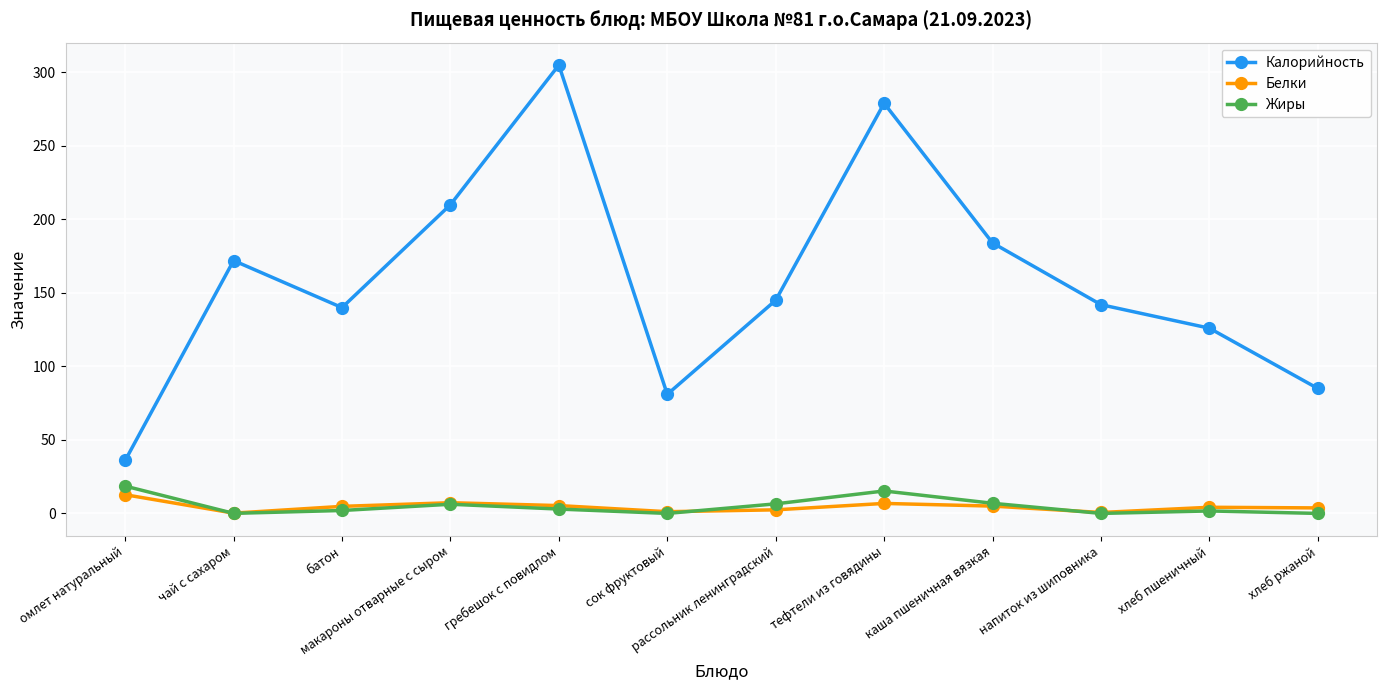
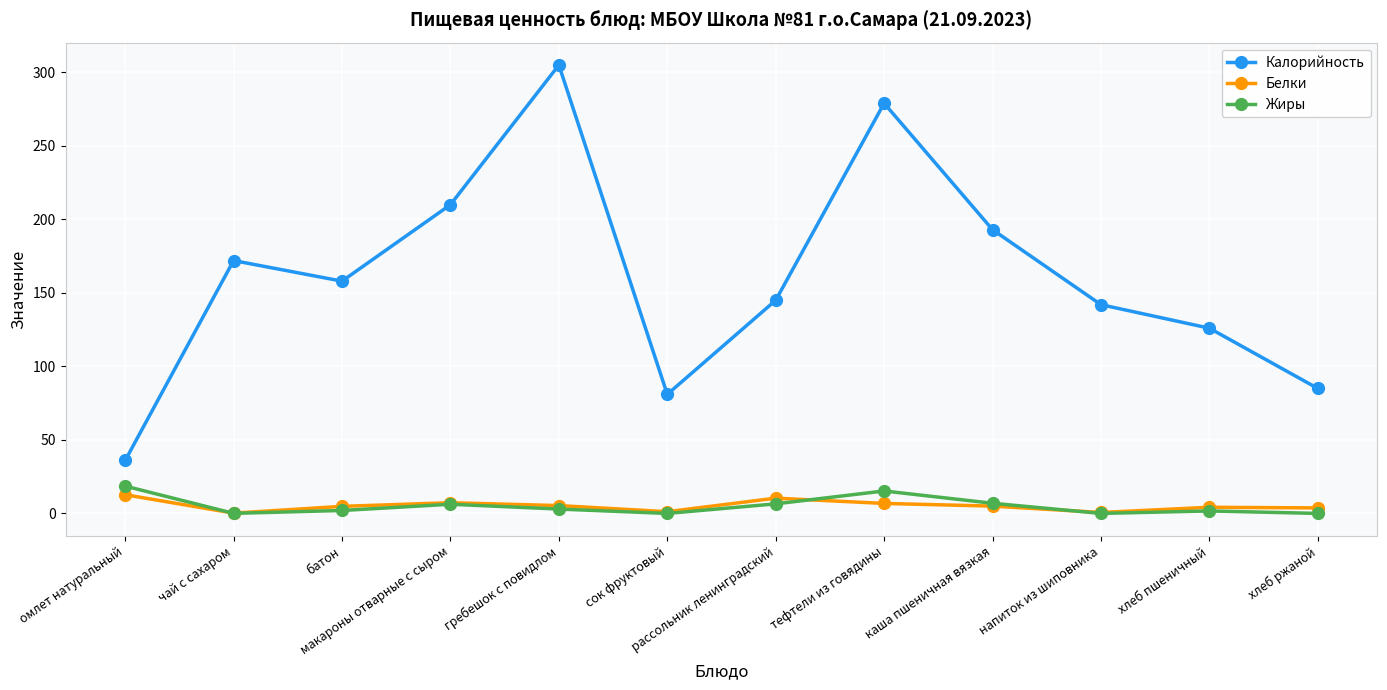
Калорийность, батон: 140 -> 158
Белки, рассольник ленинградский: 2 -> 10
Калорийность, каша пшеничная вязкая: 184 -> 193
